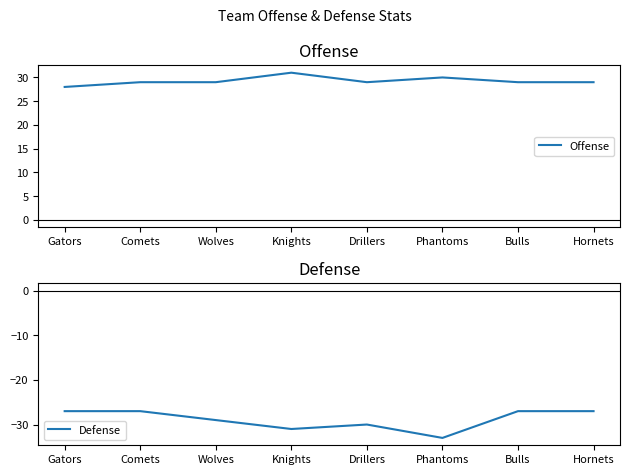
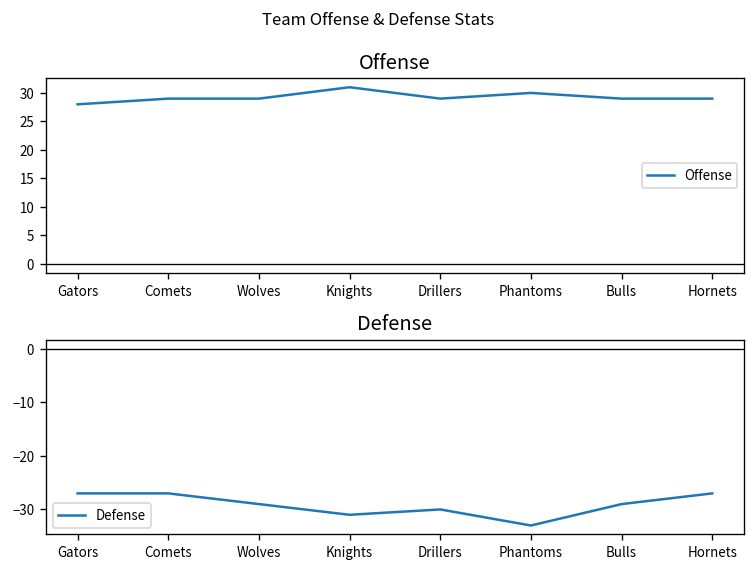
Defense, Bulls: -27 -> -29
